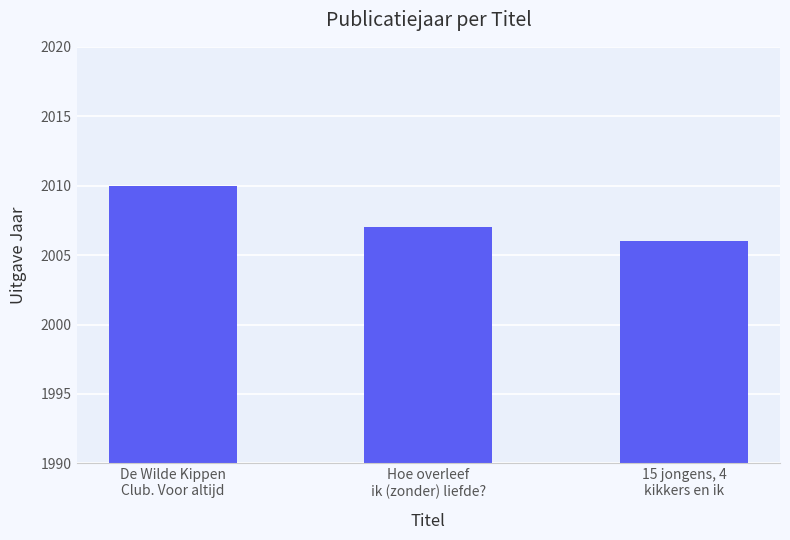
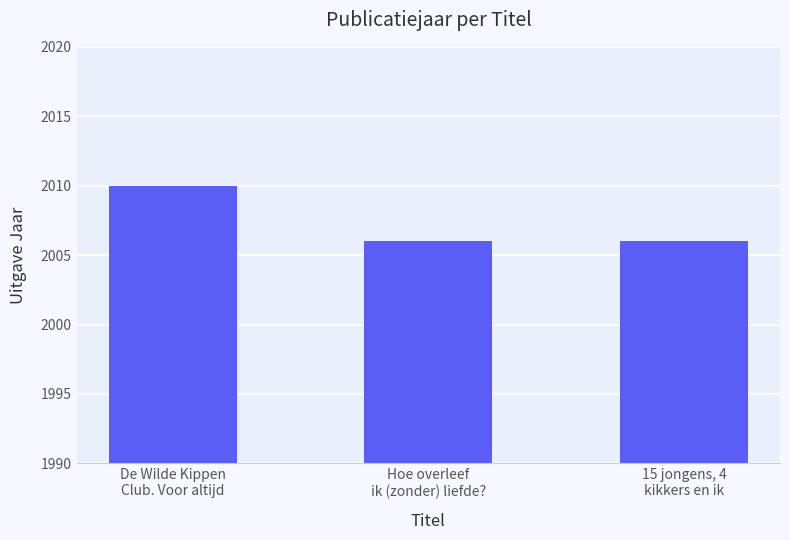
Hoe overleef ik (zonder) liefde?: 2007 -> 2006
